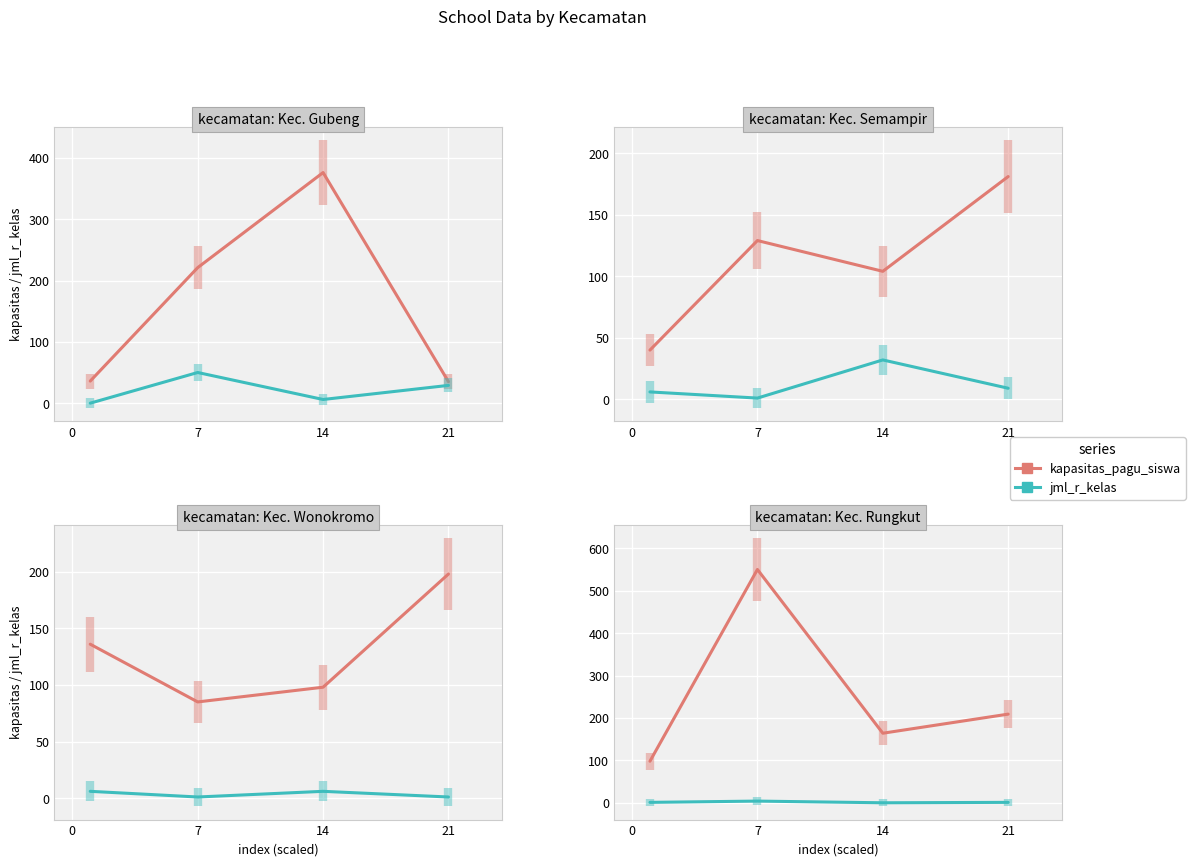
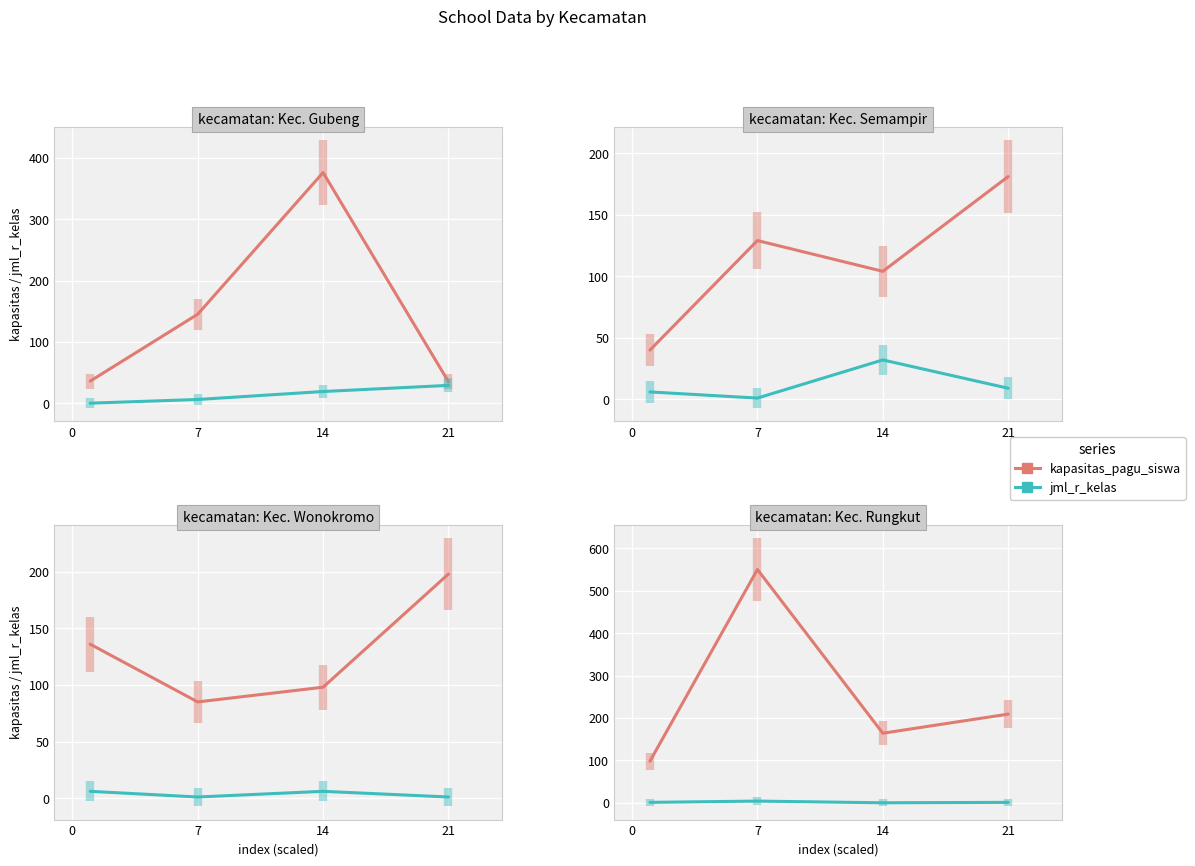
kecamatan: Kec. Gubeng, kapasitas_pagu_siswa, 7: 220 -> 150
kecamatan: Kec. Gubeng, jml_r_kelas, 7: 50 -> 10
kecamatan: Kec. Gubeng, jml_r_kelas, 14: 10 -> 20
